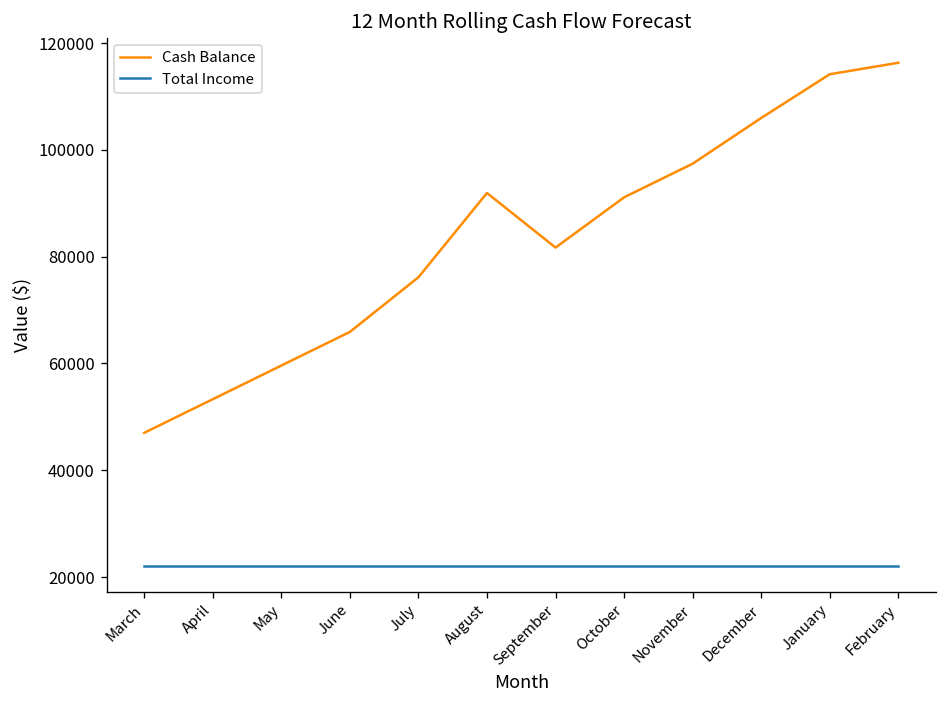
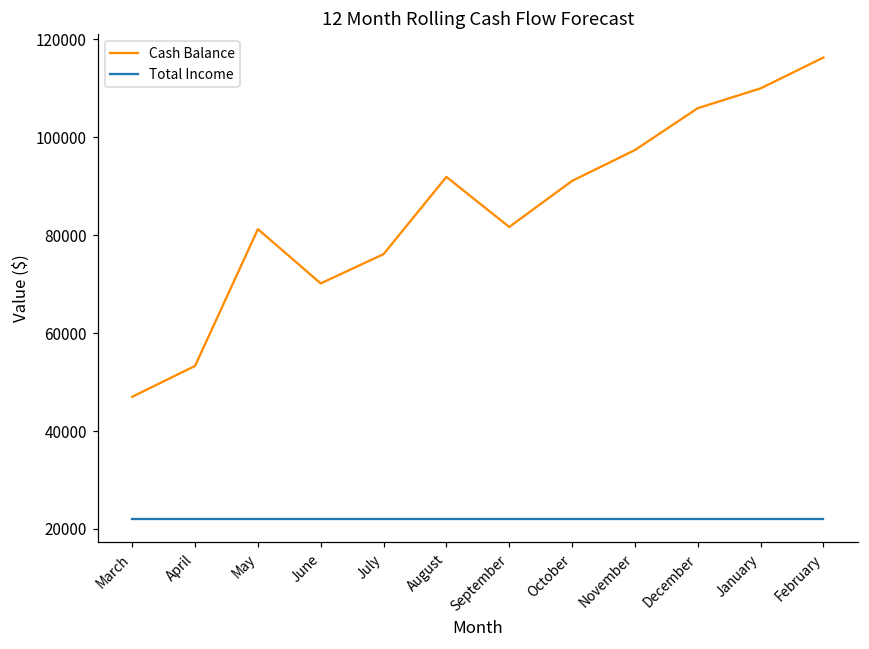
Cash Balance, May: 60000 -> 81000
Cash Balance, June: 66000 -> 70000
Cash Balance, January: 114000 -> 110000
